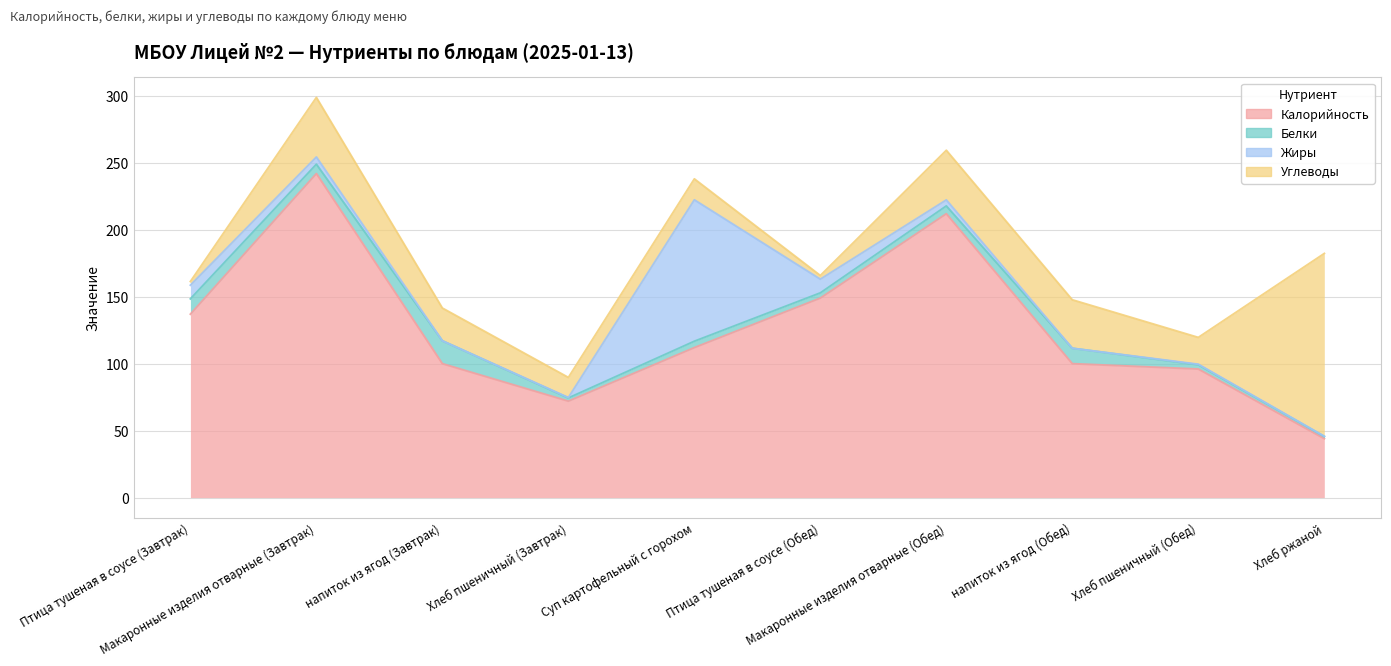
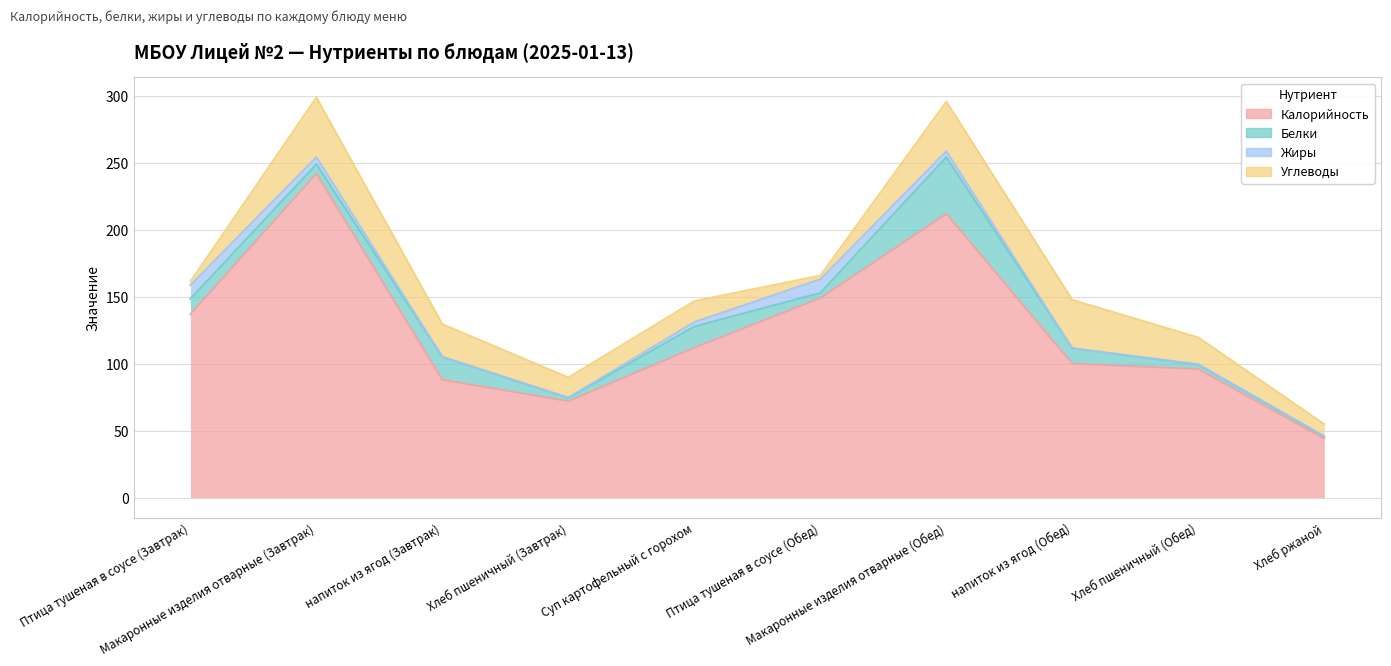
Калорийность, напиток из ягод (Завтрак): 100 -> 88
Белки, Суп картофельный с горохом: 5 -> 16
Жиры, Суп картофельный с горохом: 106 -> 3
Белки, Макаронные изделия отварные (Обед): 6 -> 42
Углеводы, Хлеб ржаной: 137 -> 9
